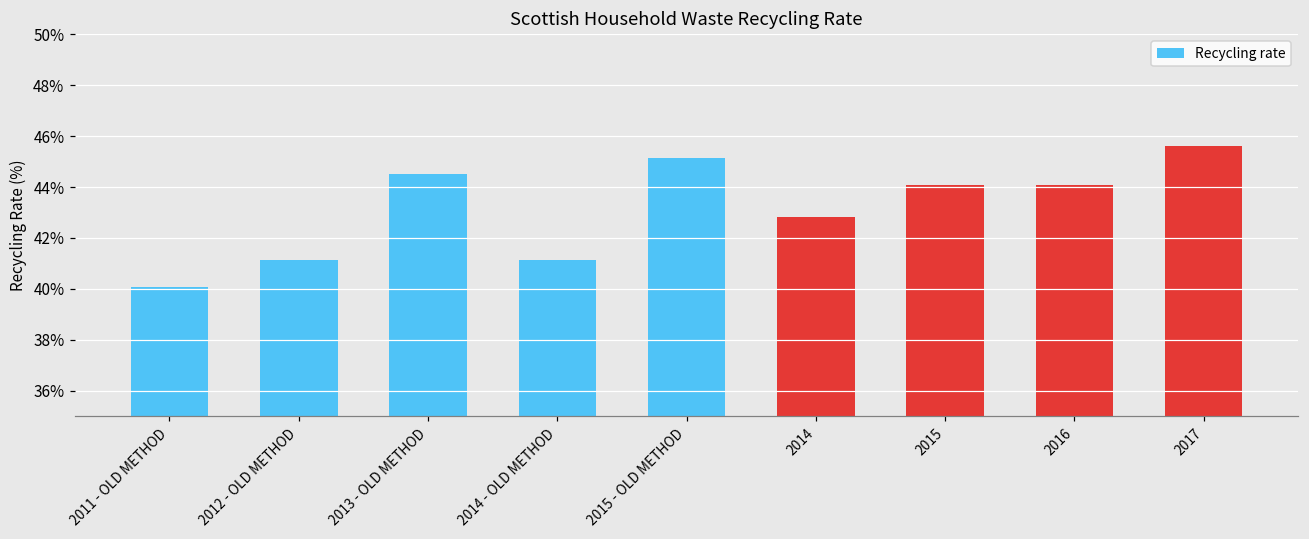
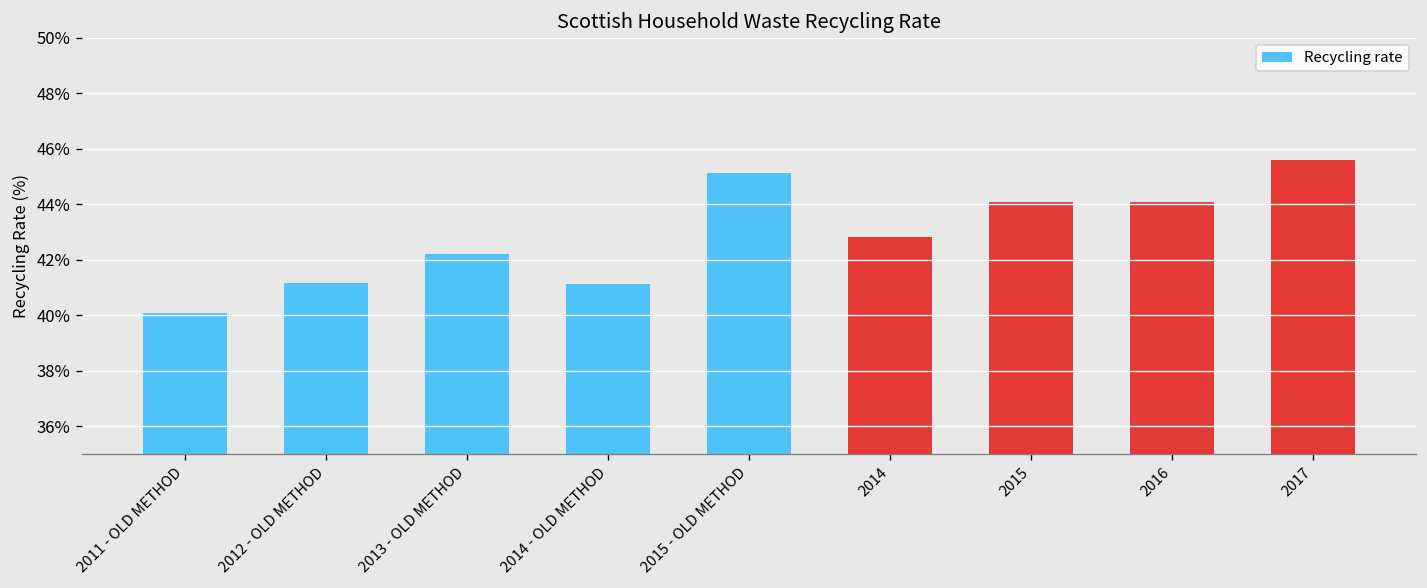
2013 - OLD METHOD: 44.5% -> 42.2%
